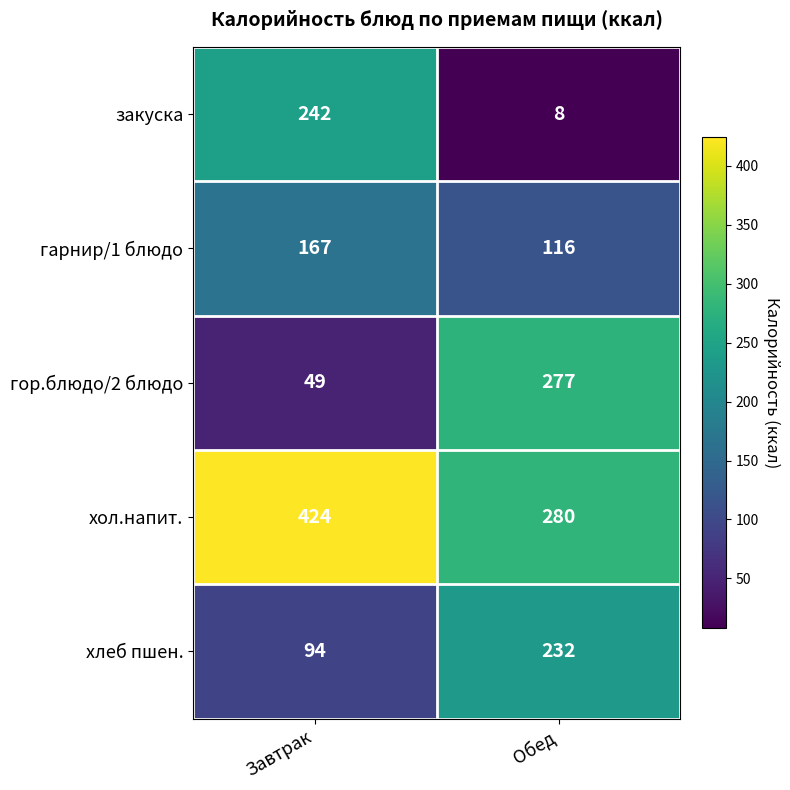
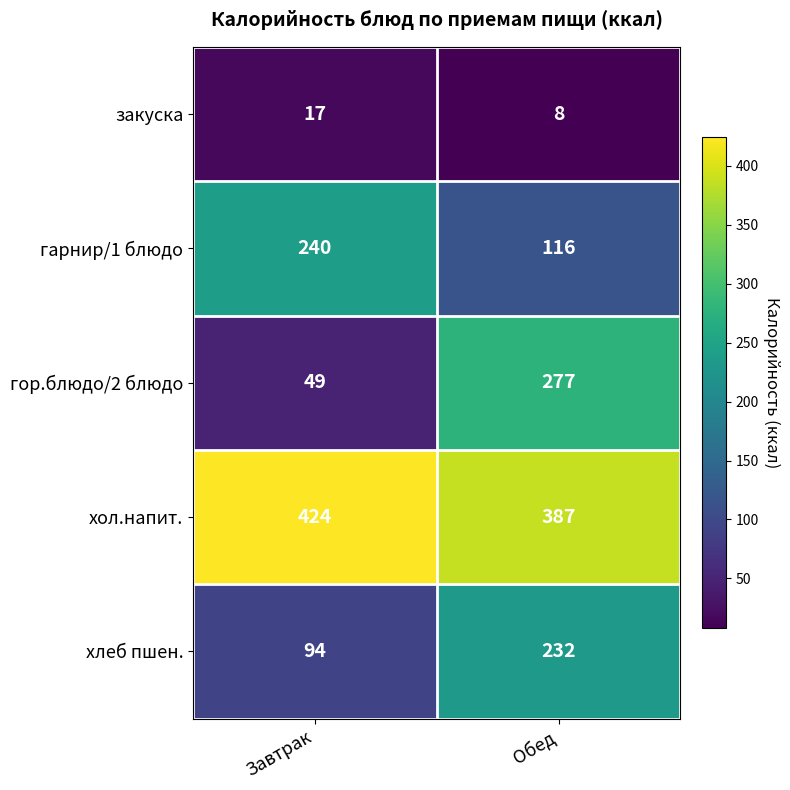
закуска, Завтрак: 242 -> 17
гарнир/1 блюдо, Завтрак: 167 -> 240
хол.напит., Обед: 280 -> 387
